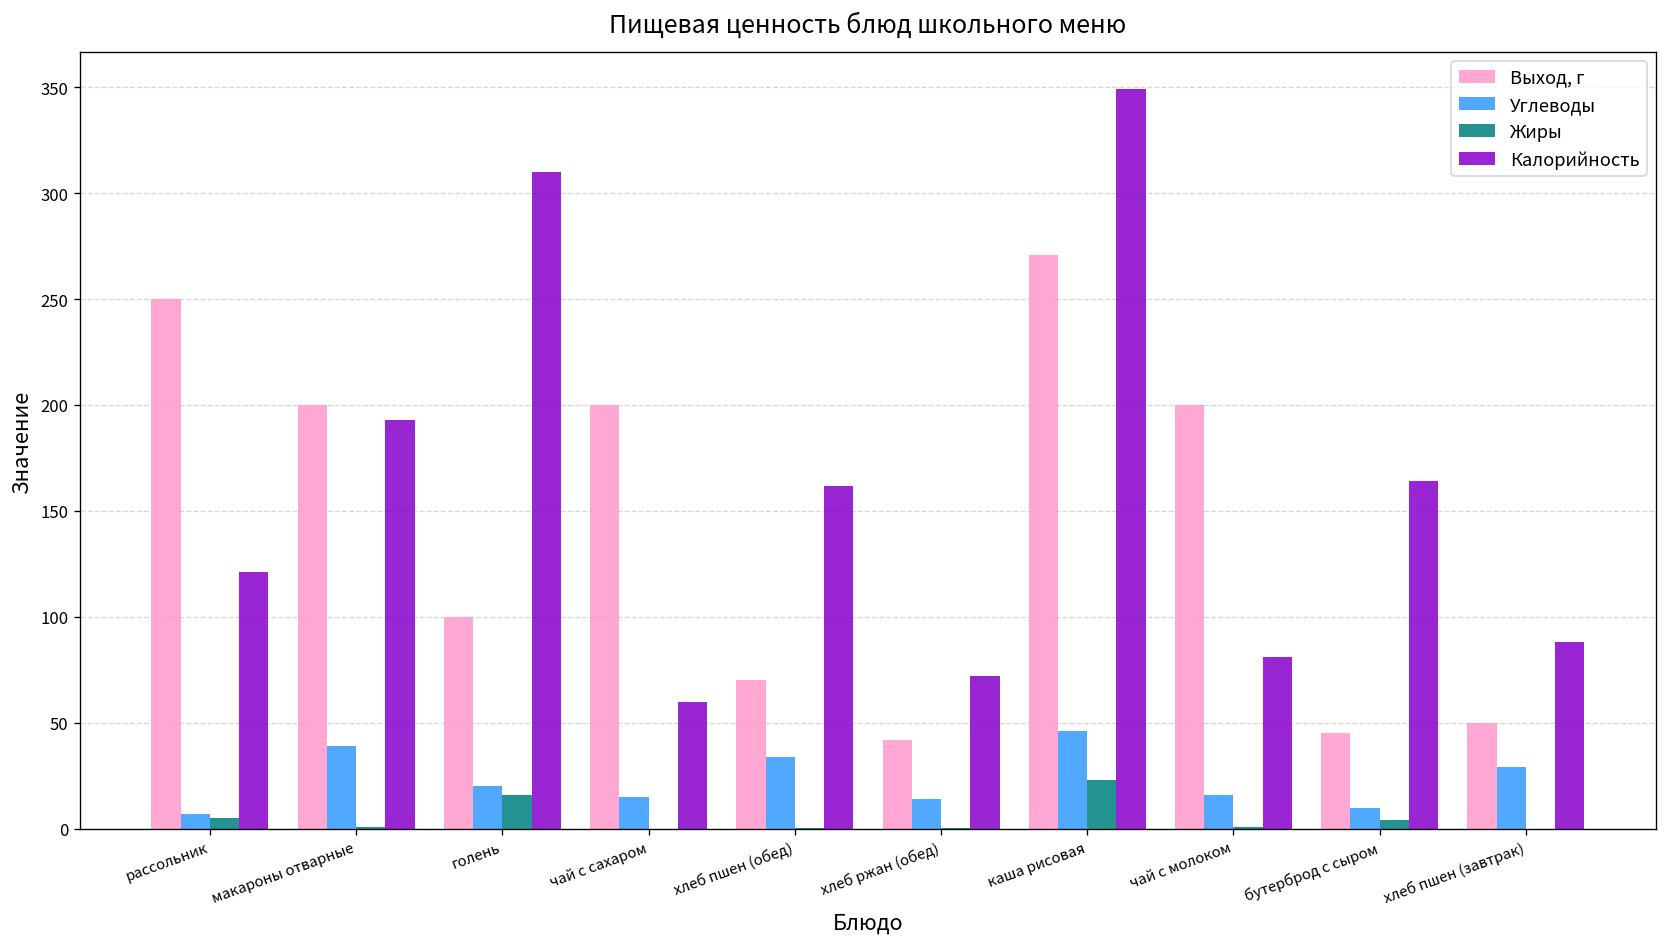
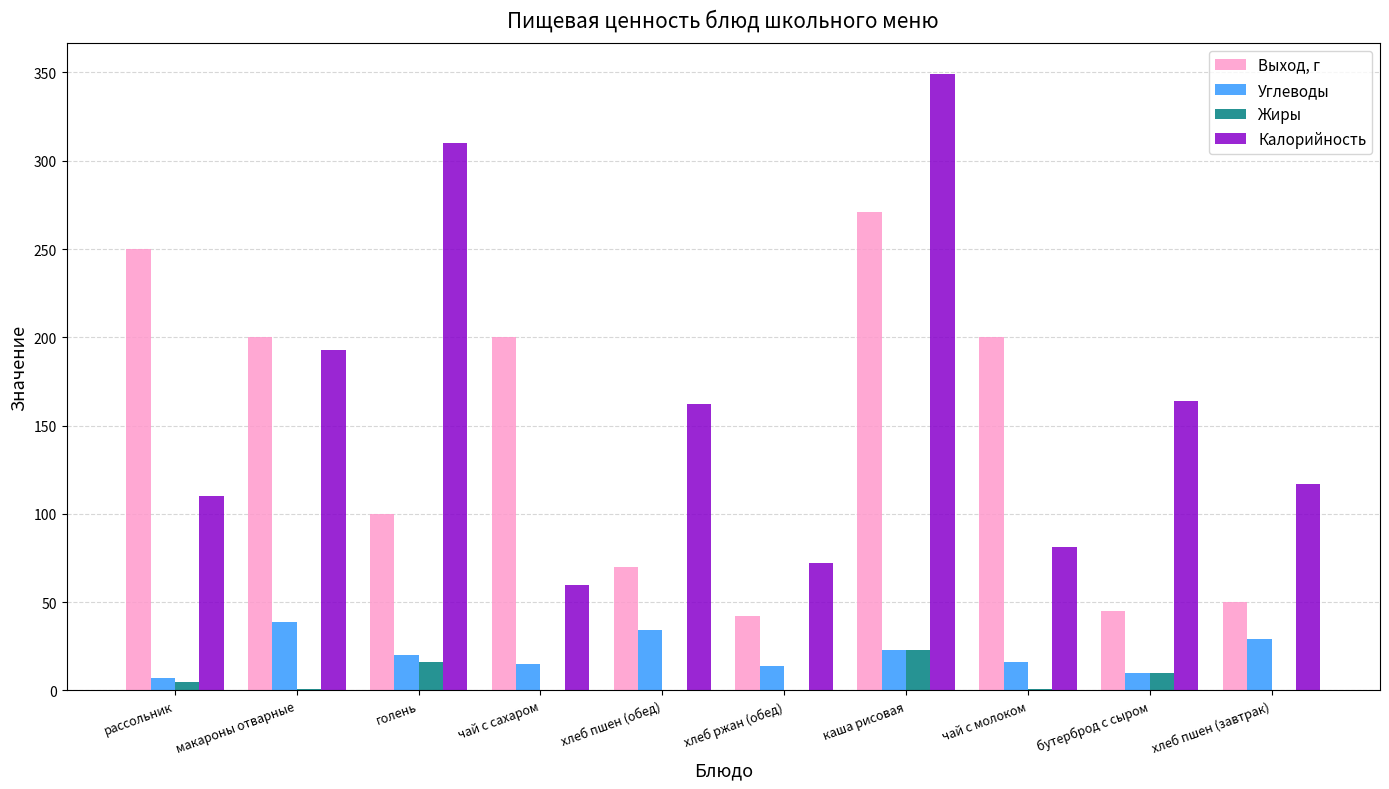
Калорийность, рассольник: 121 -> 110
Углеводы, каша рисовая: 46 -> 23
Жиры, бутерброд с сыром: 4 -> 10
Калорийность, хлеб пшен (завтрак): 88 -> 117
